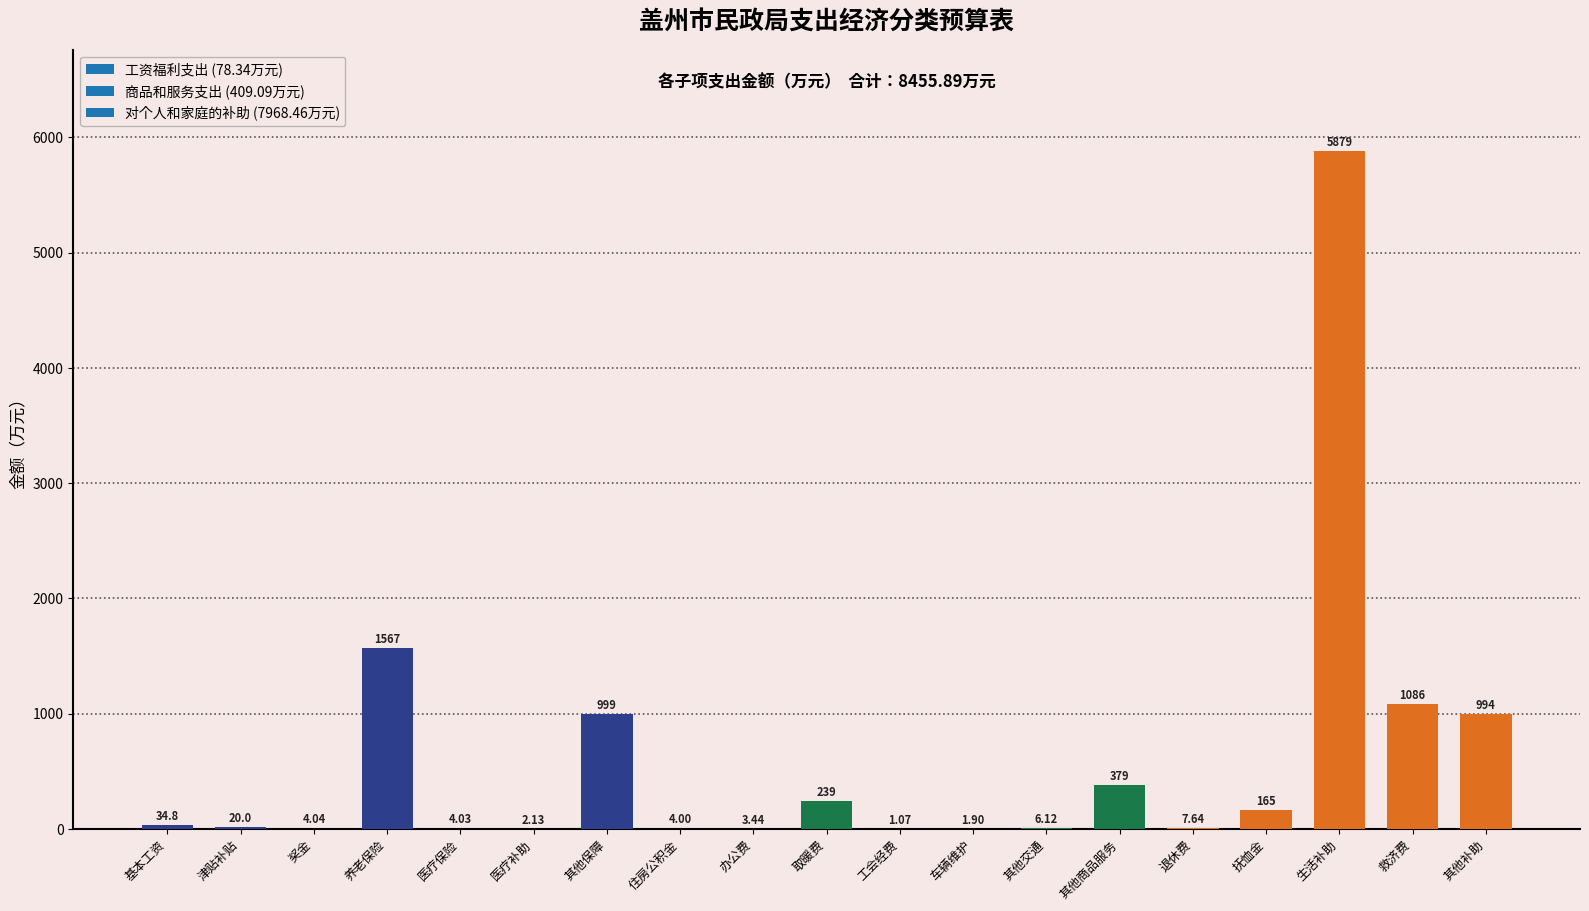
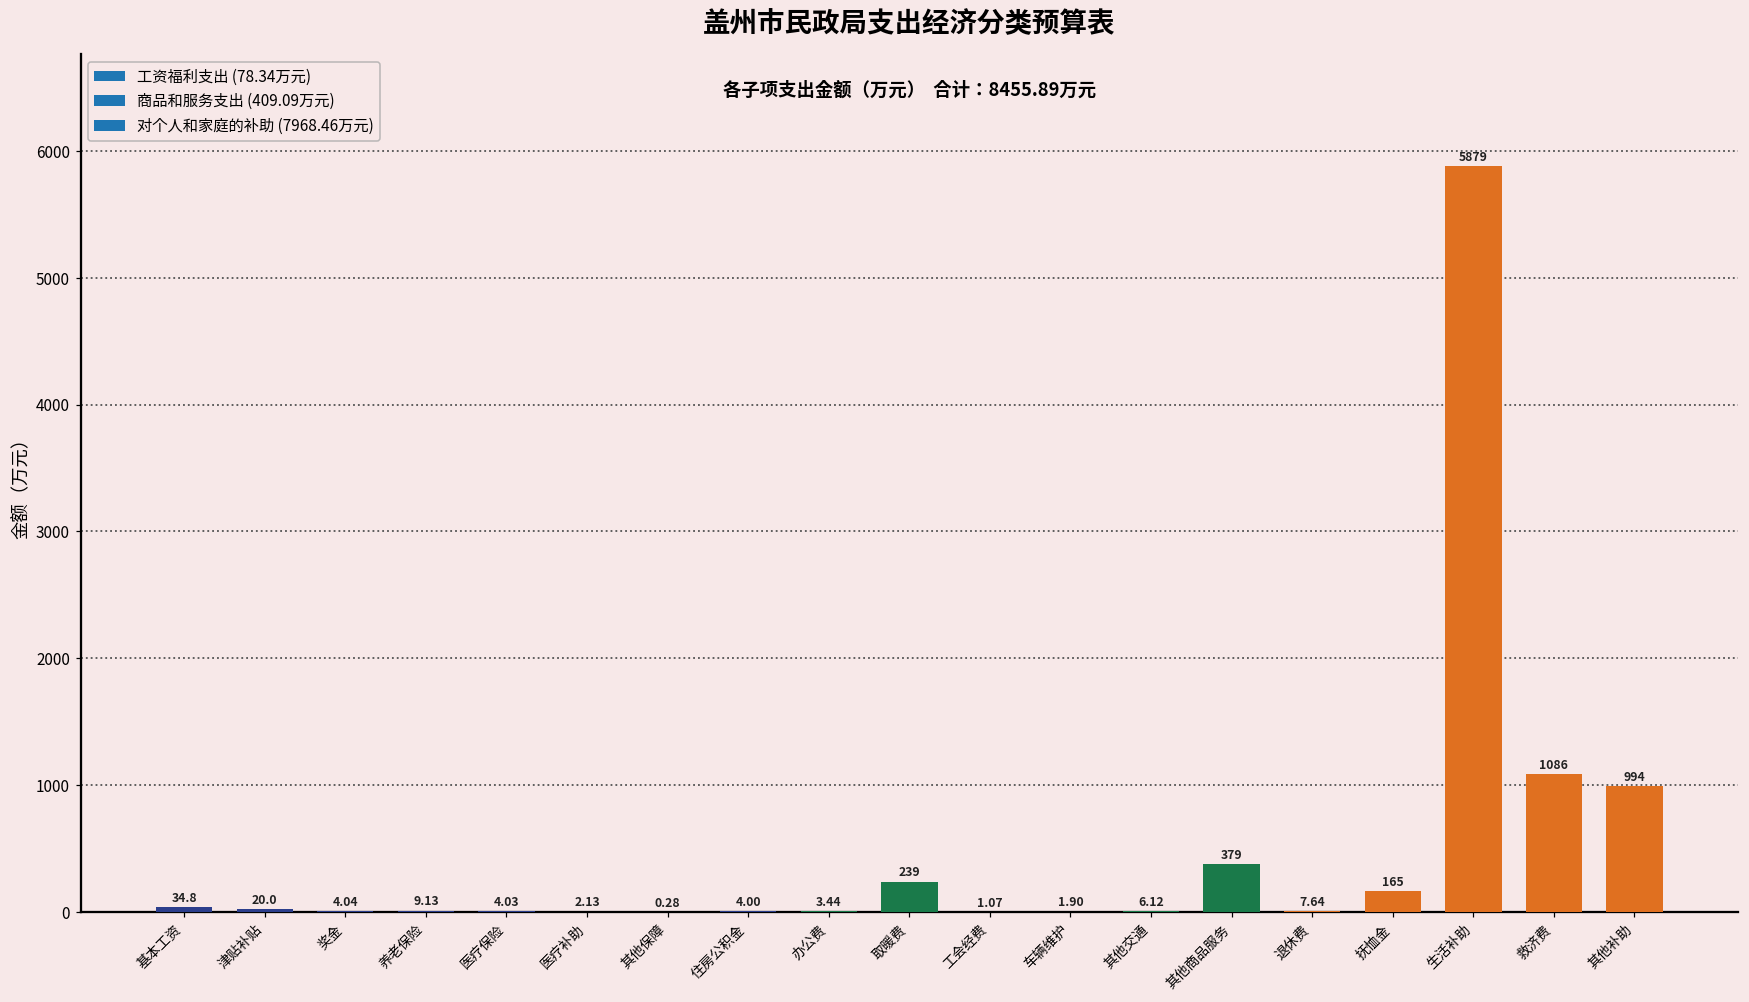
养老保险: 1567 -> 9.13
其他保障: 999 -> 0.28
